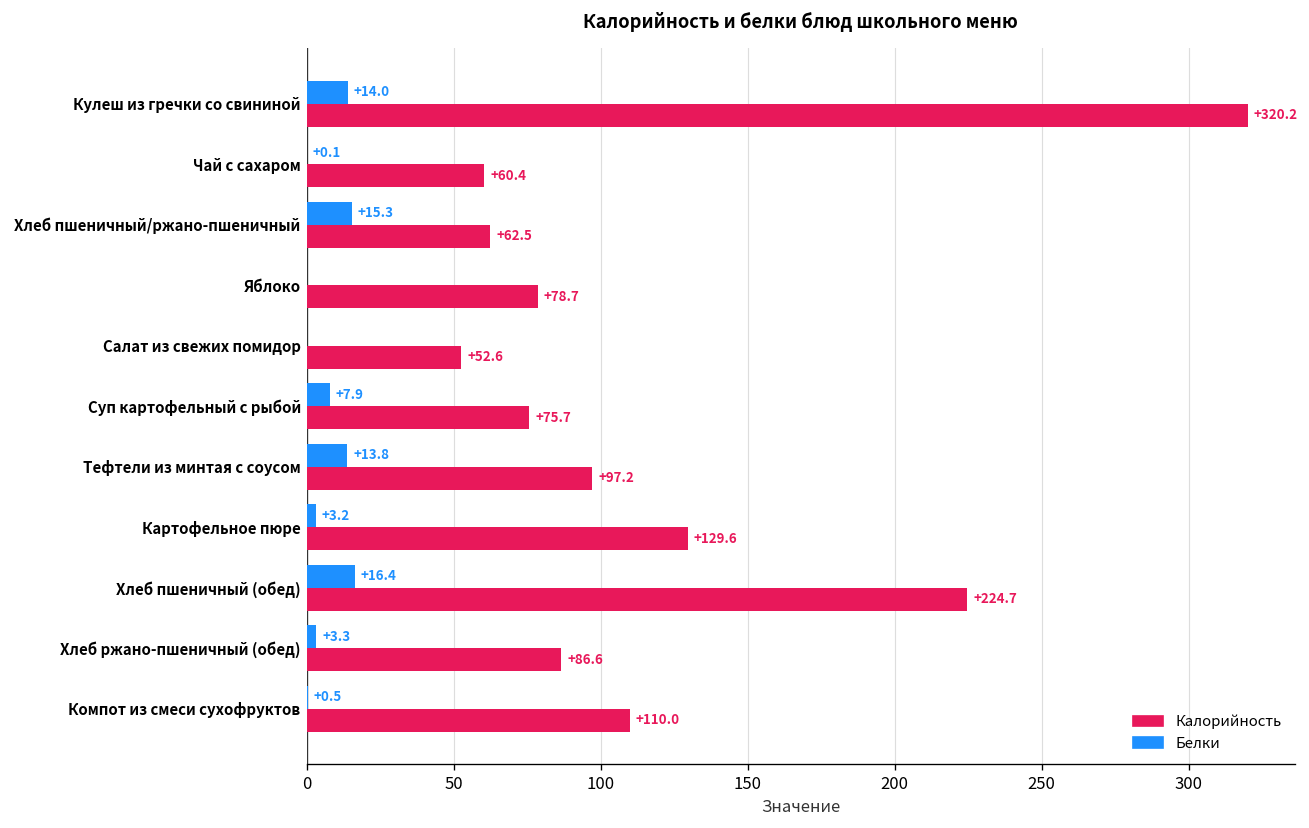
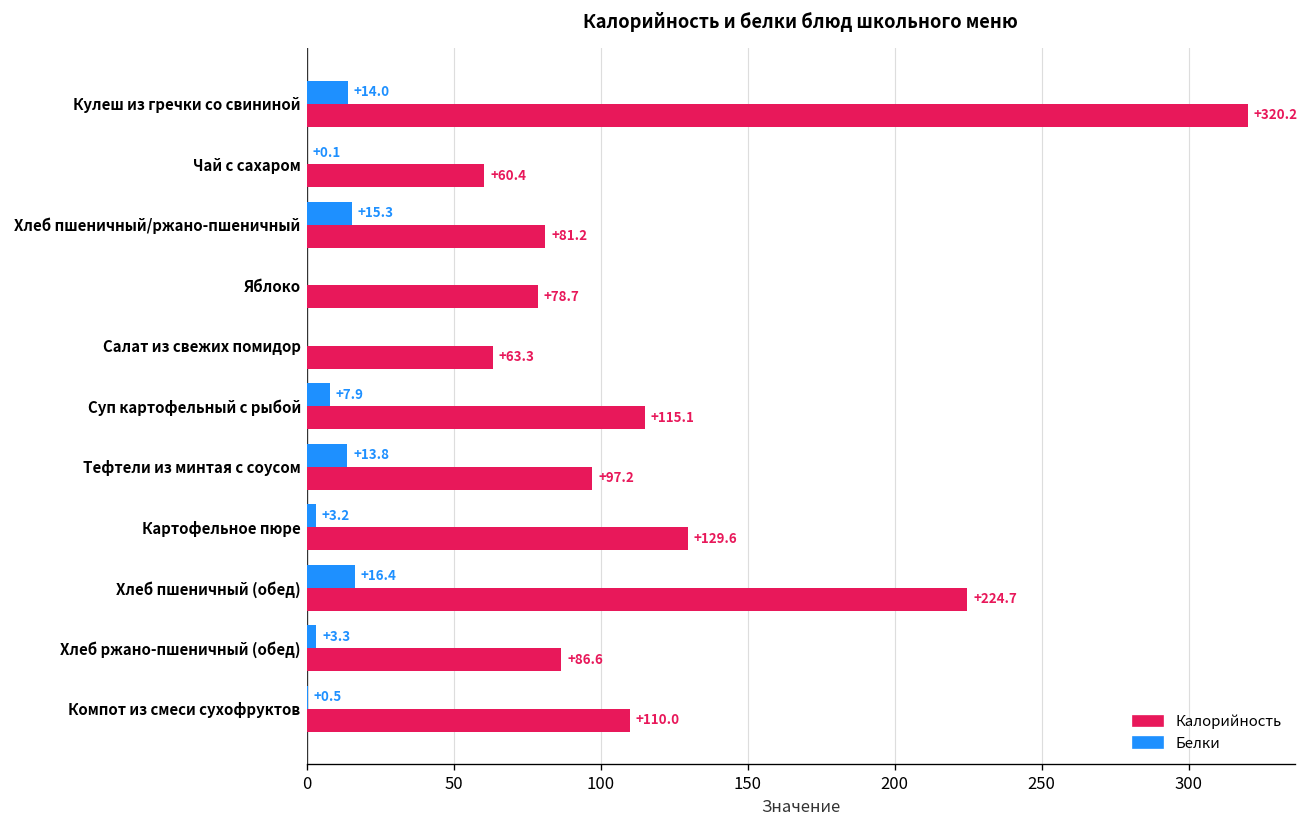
Калорийность, Хлеб пшеничный/ржано-пшеничный: +62.5 -> +81.2
Калорийность, Салат из свежих помидор: +52.6 -> +63.3
Калорийность, Суп картофельный с рыбой: +75.7 -> +115.1
